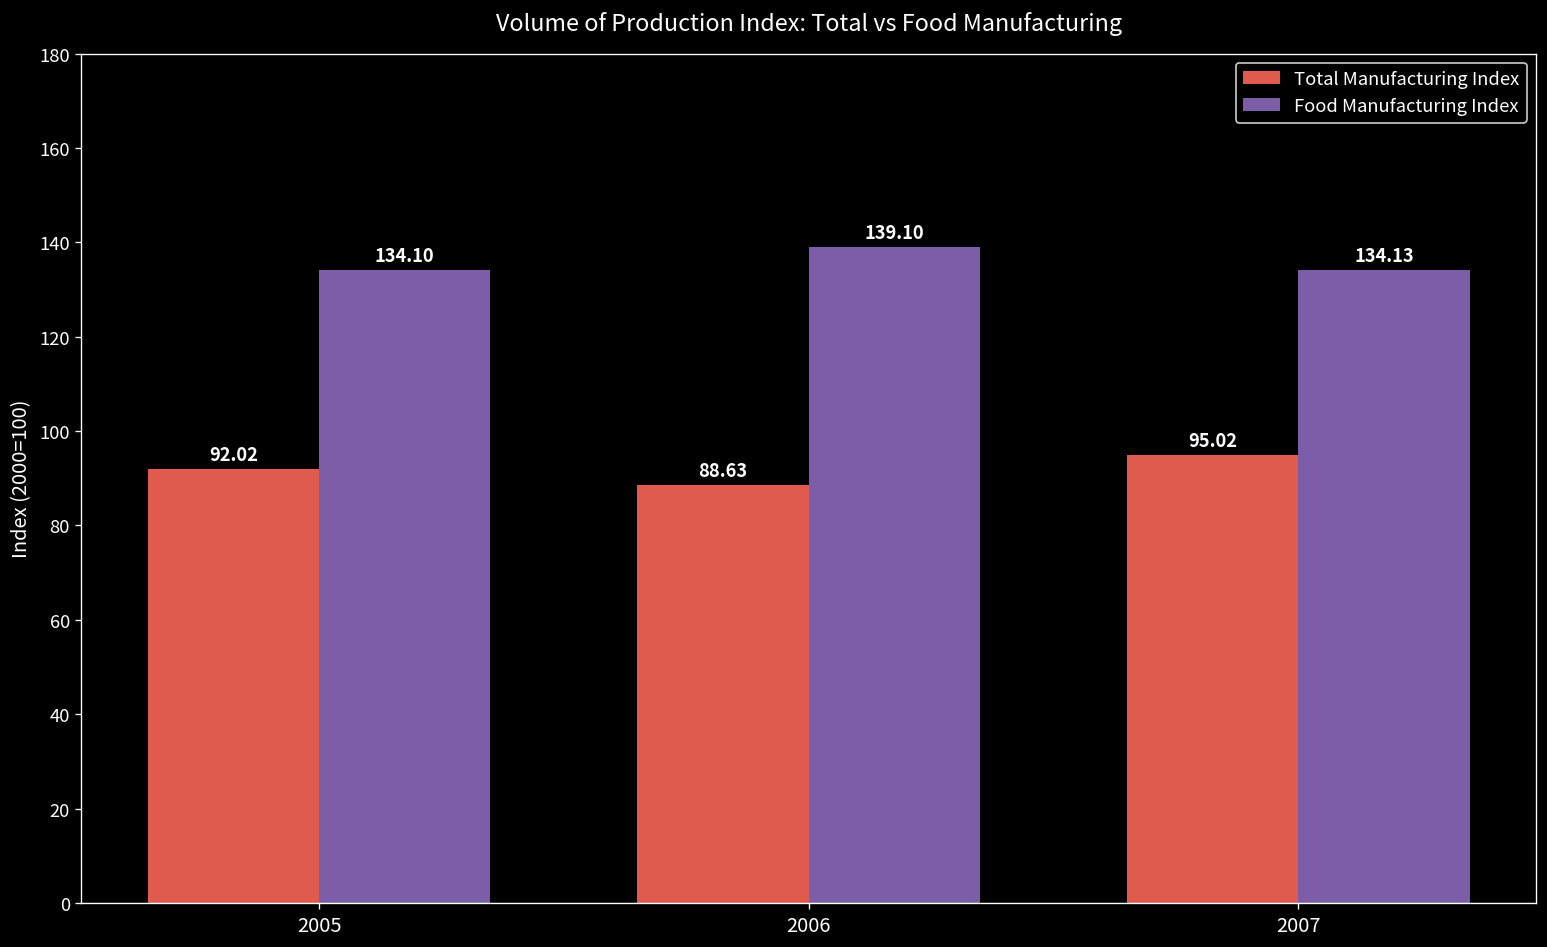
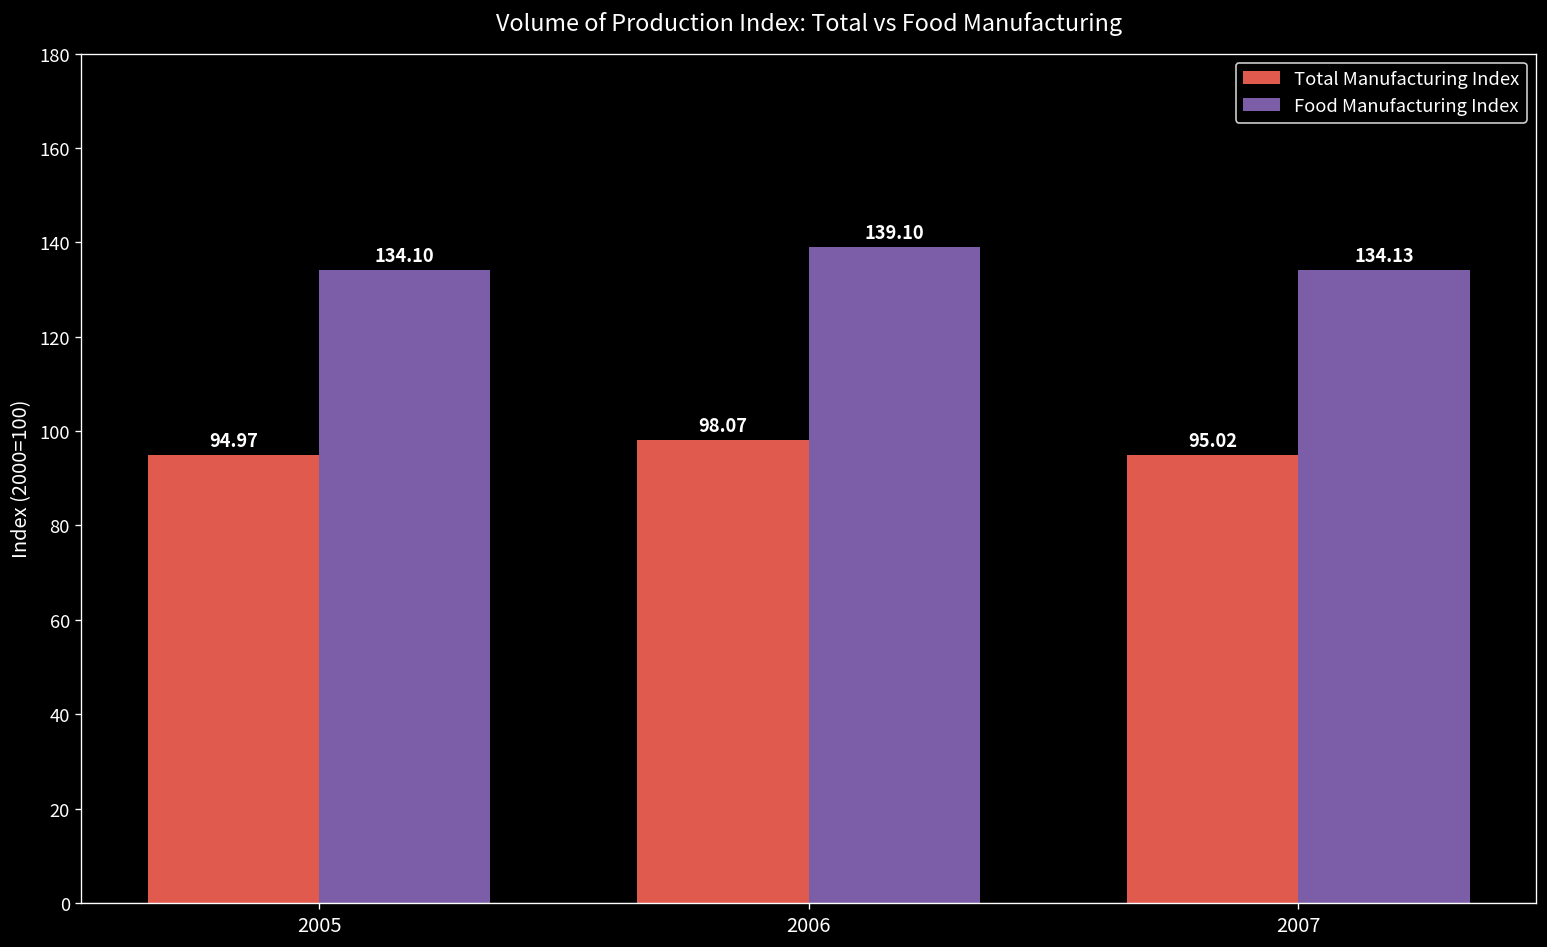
Total Manufacturing Index, 2005: 92.02 -> 94.97
Total Manufacturing Index, 2006: 88.63 -> 98.07
